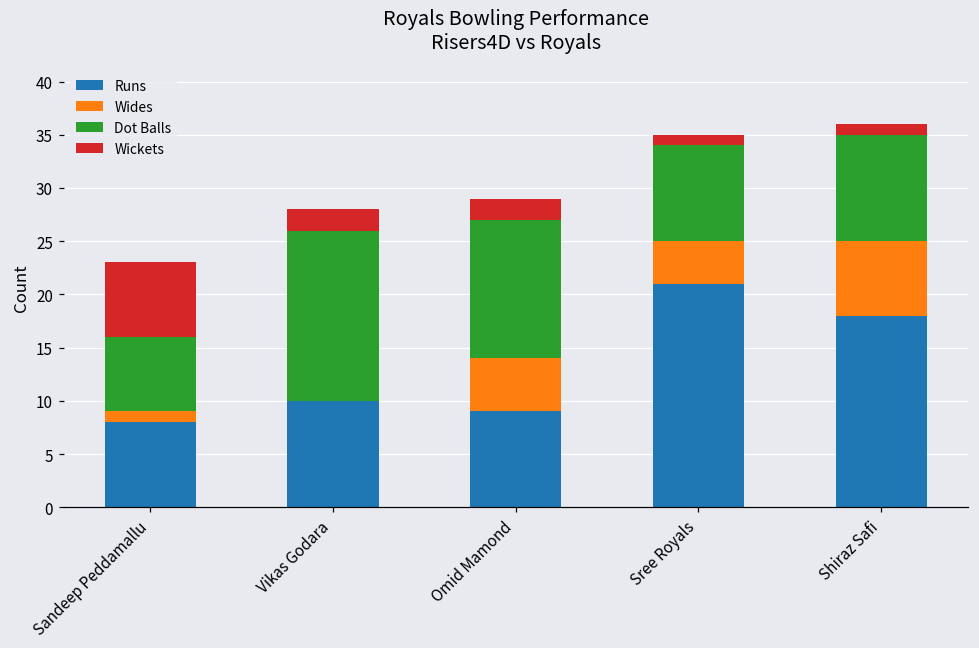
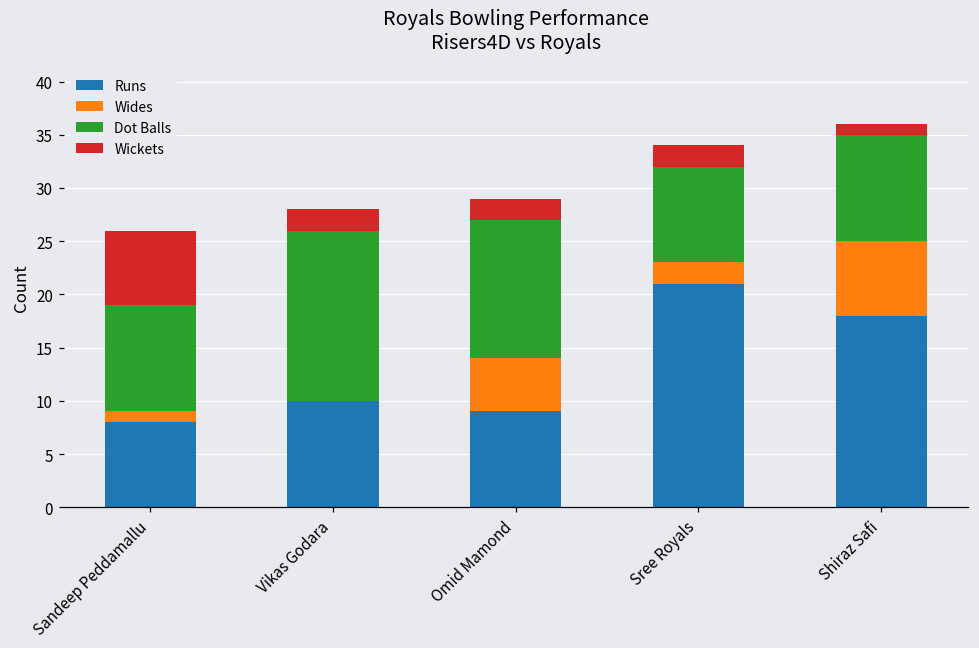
Dot Balls, Sandeep Peddamallu: 7 -> 10
Wides, Sree Royals: 4 -> 2
Wickets, Sree Royals: 1 -> 2
